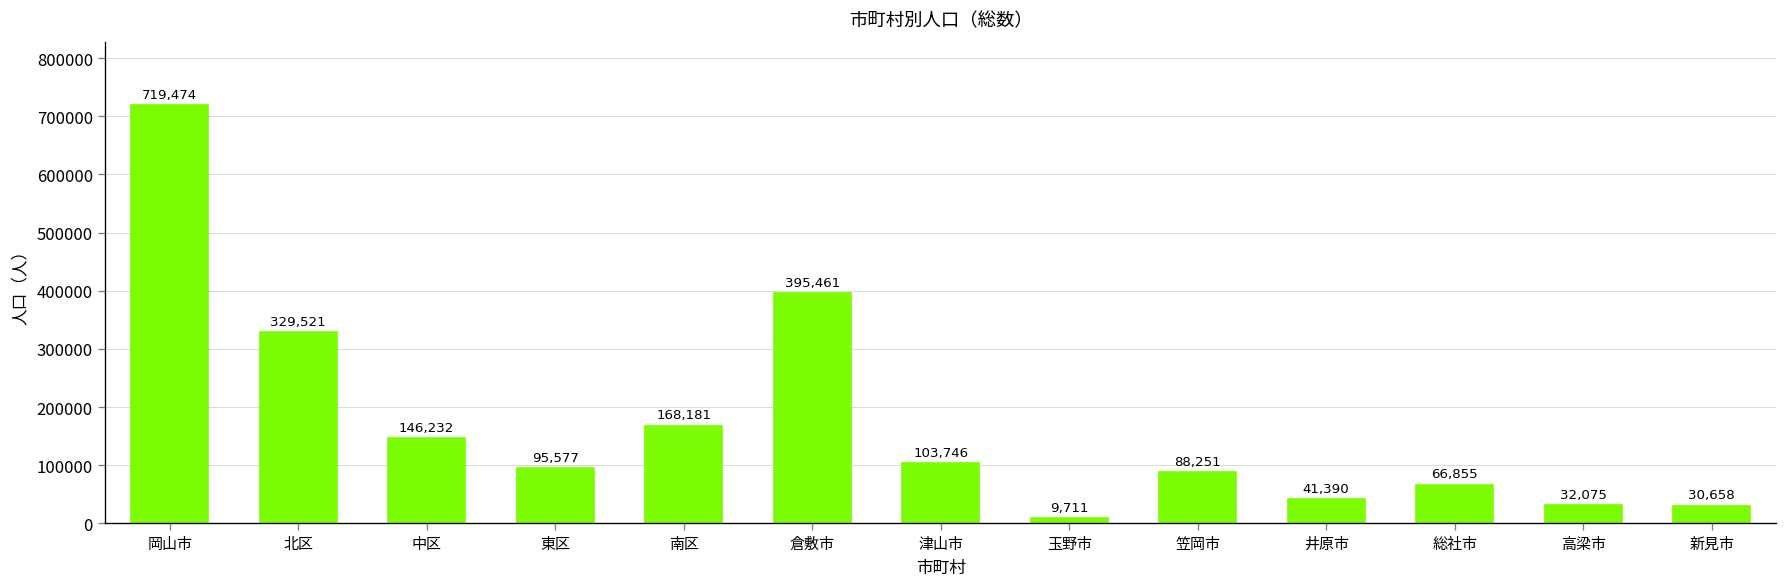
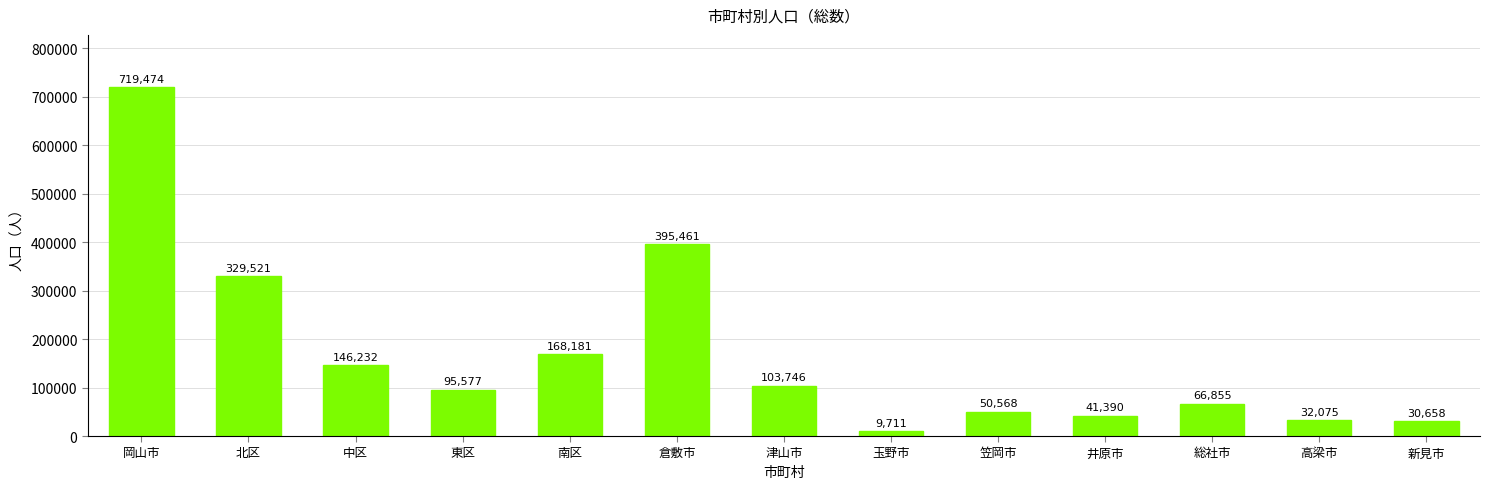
笠岡市: 88,251 -> 50,568
